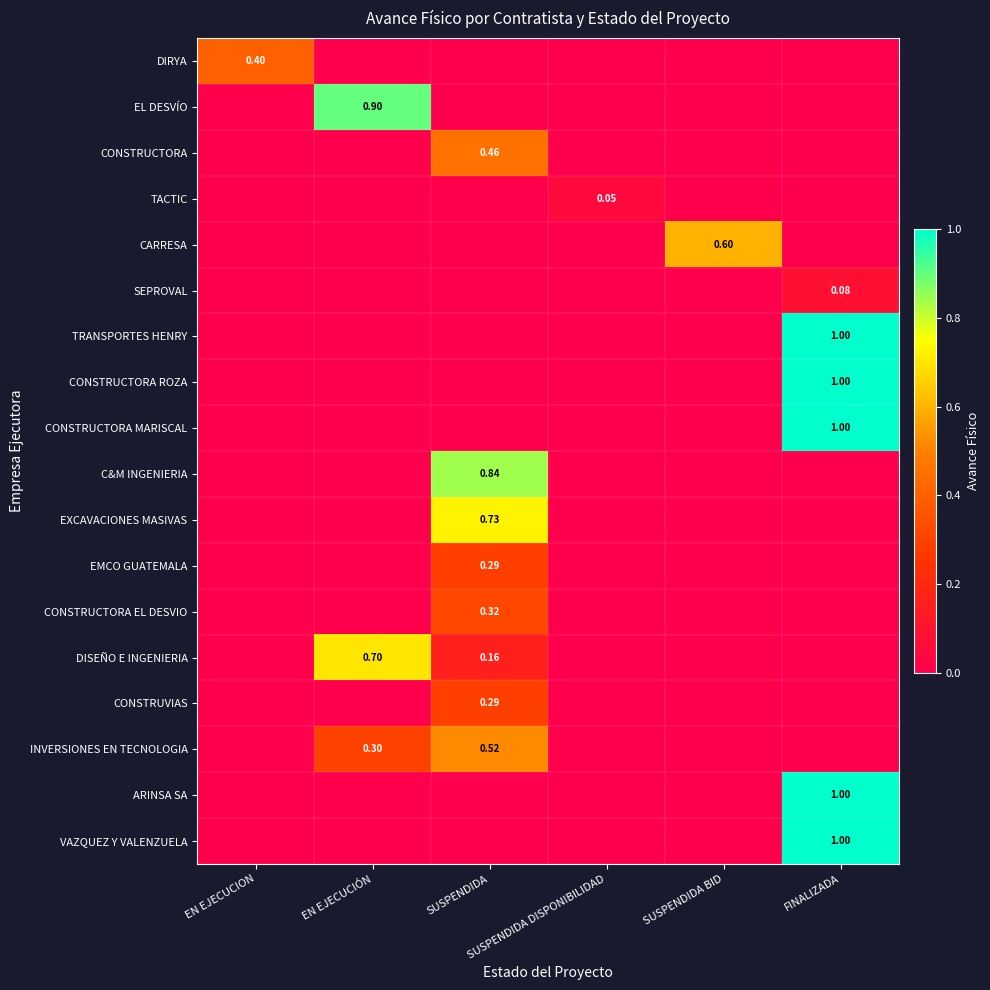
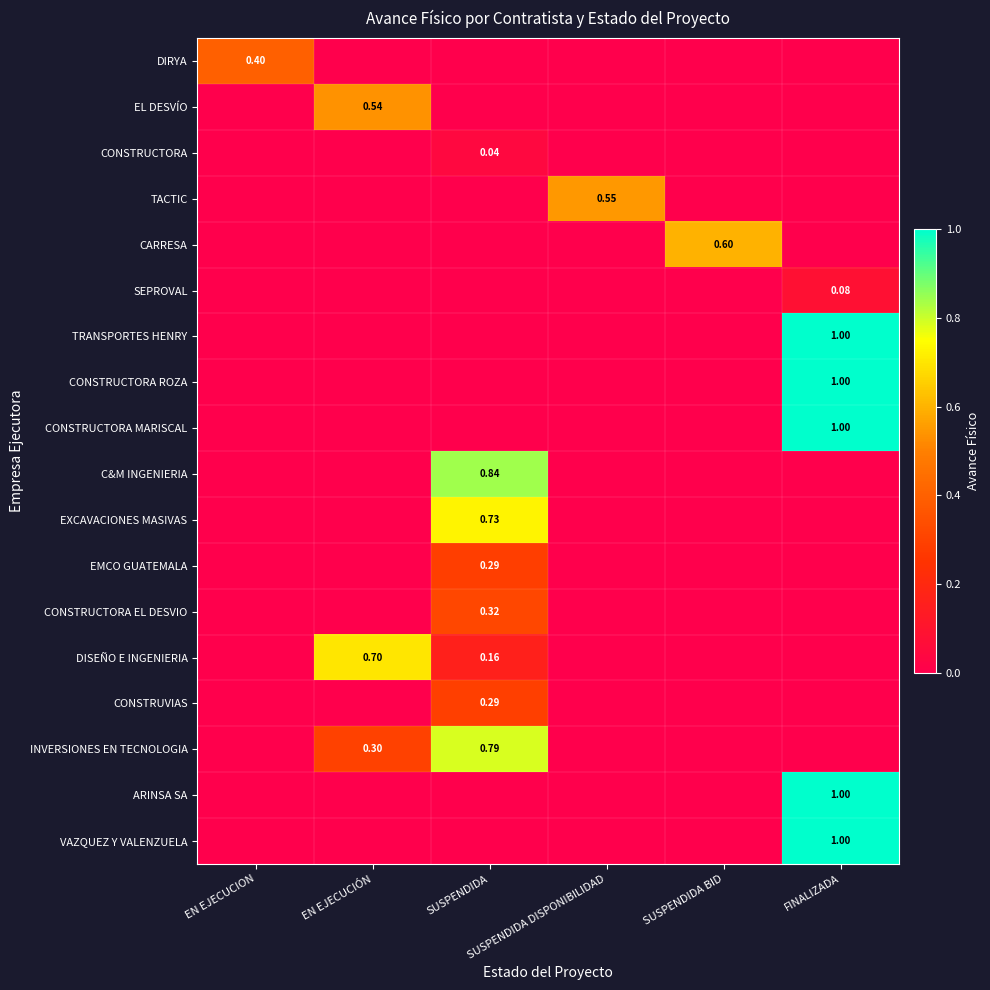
EL DESVÍO, EN EJECUCIÓN: 0.90 -> 0.54
CONSTRUCTORA, SUSPENDIDA: 0.46 -> 0.04
TACTIC, SUSPENDIDA DISPONIBILIDAD: 0.05 -> 0.55
INVERSIONES EN TECNOLOGIA, SUSPENDIDA: 0.52 -> 0.79
